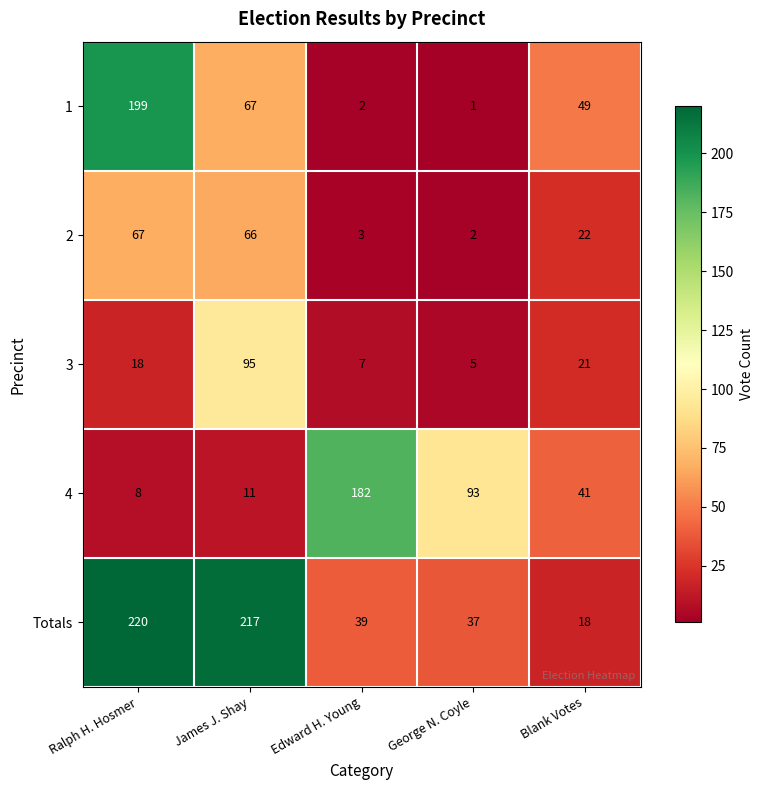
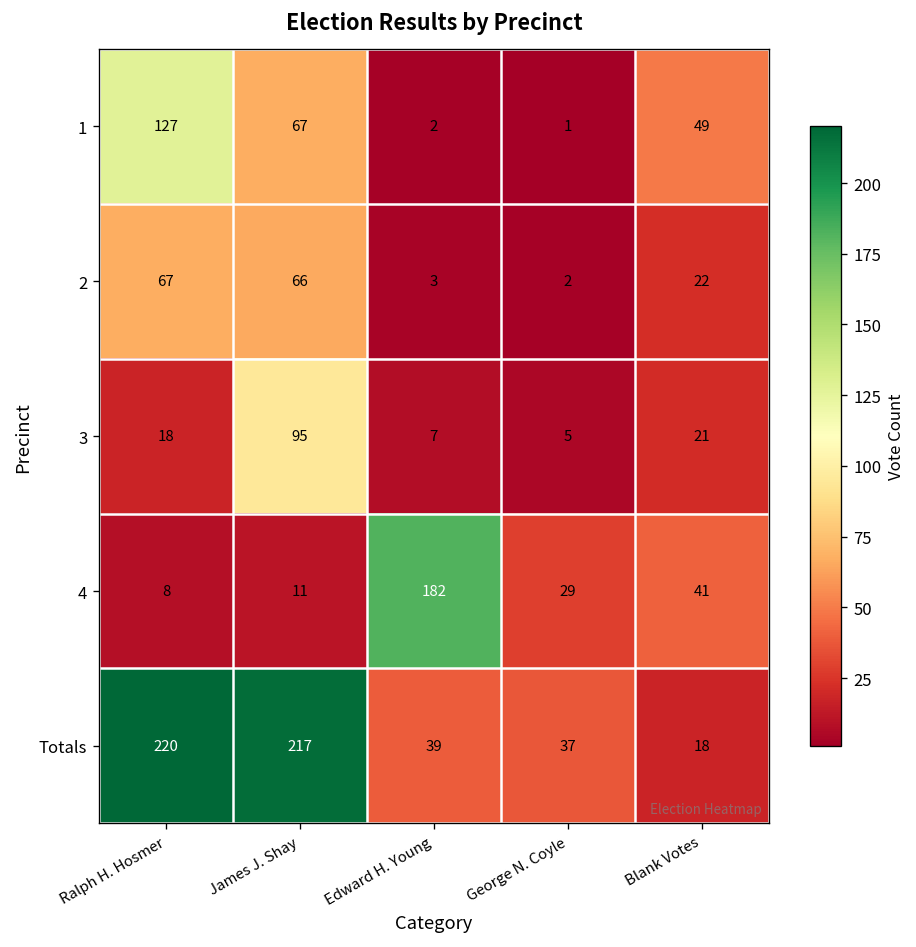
1, Ralph H. Hosmer: 199 -> 127
4, George N. Coyle: 93 -> 29
